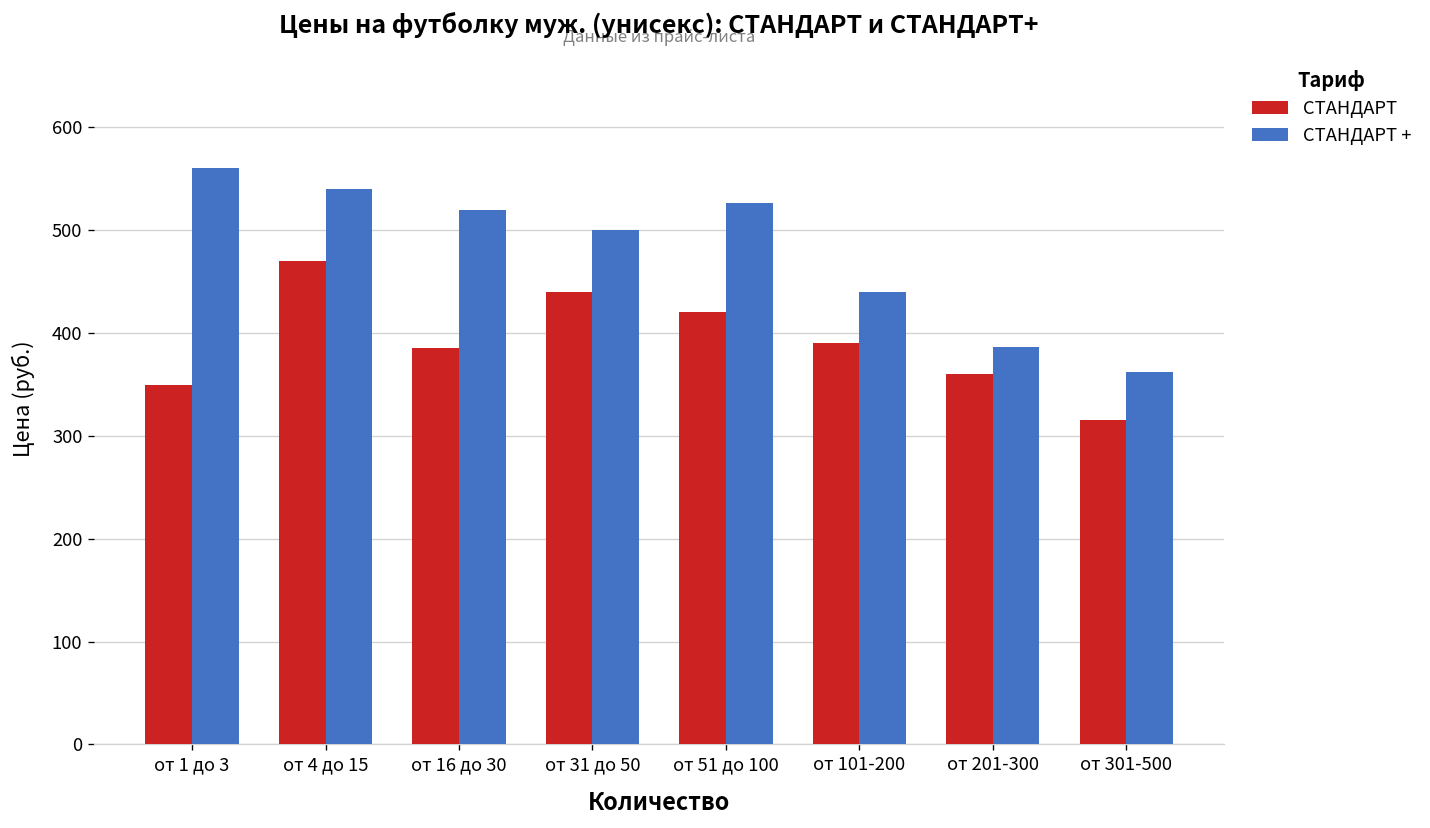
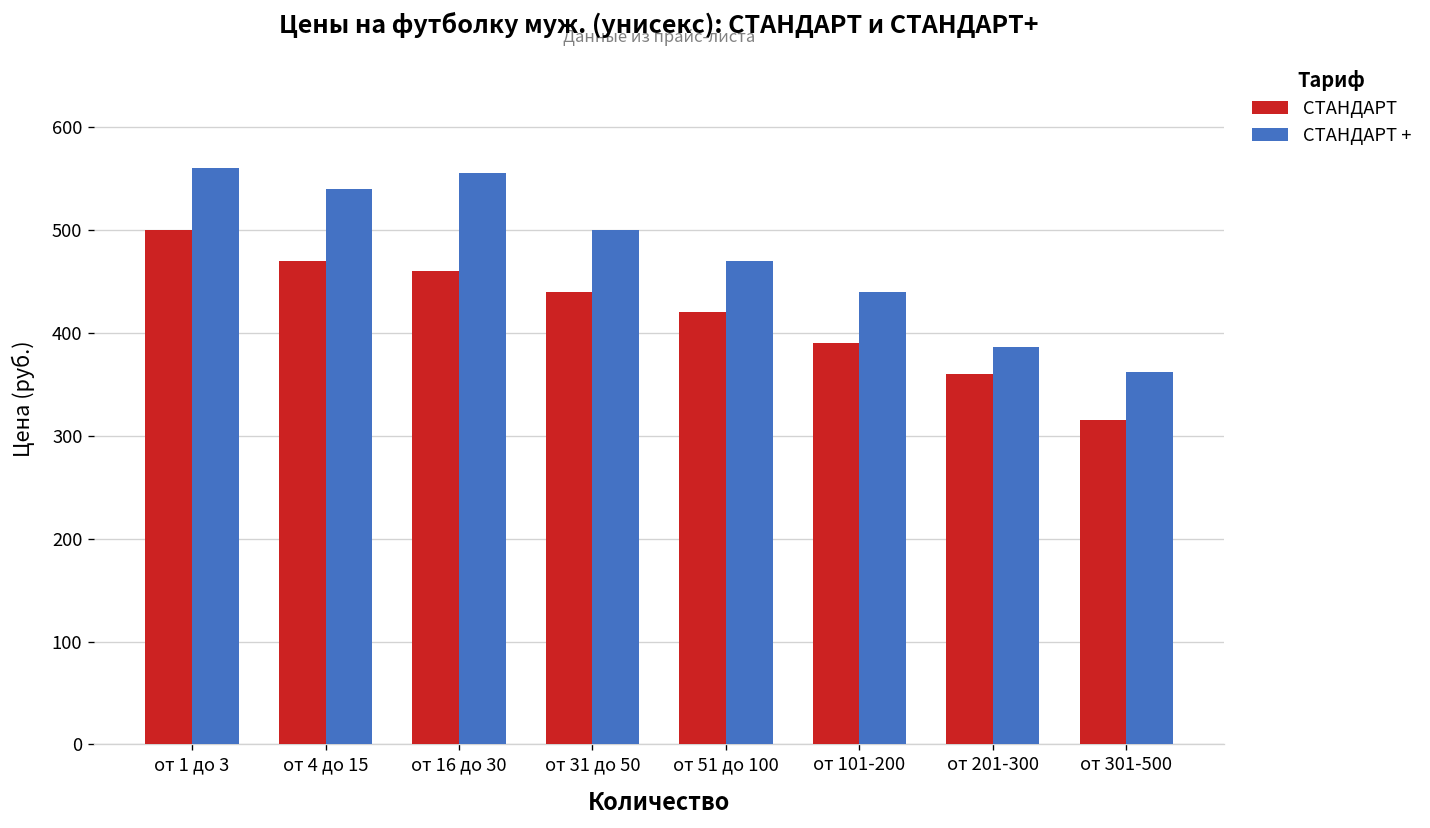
СТАНДАРТ, от 1 до 3: 350 -> 500
СТАНДАРТ, от 16 до 30: 390 -> 460
СТАНДАРТ +, от 16 до 30: 520 -> 560
СТАНДАРТ +, от 51 до 100: 530 -> 470
